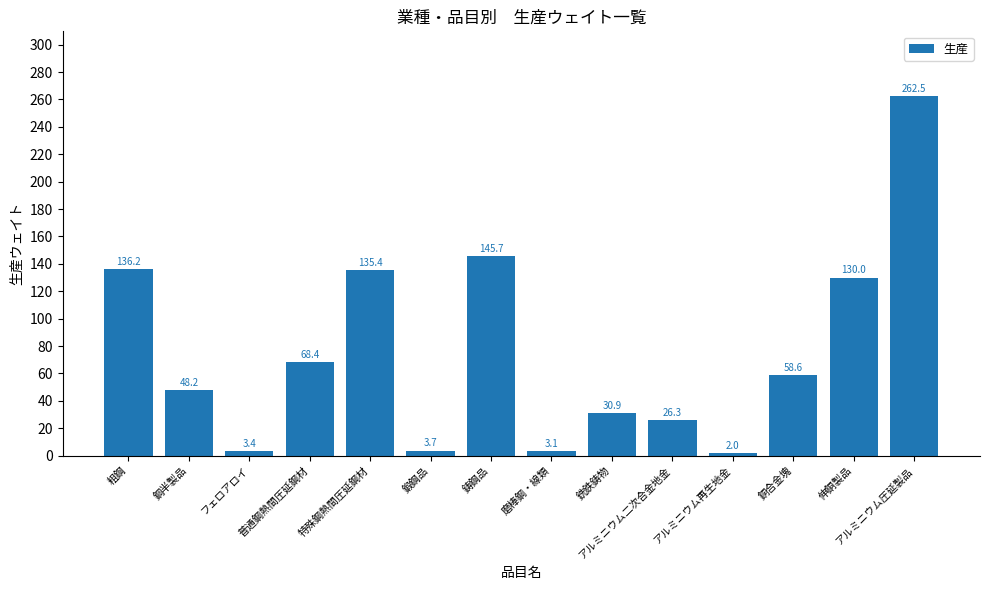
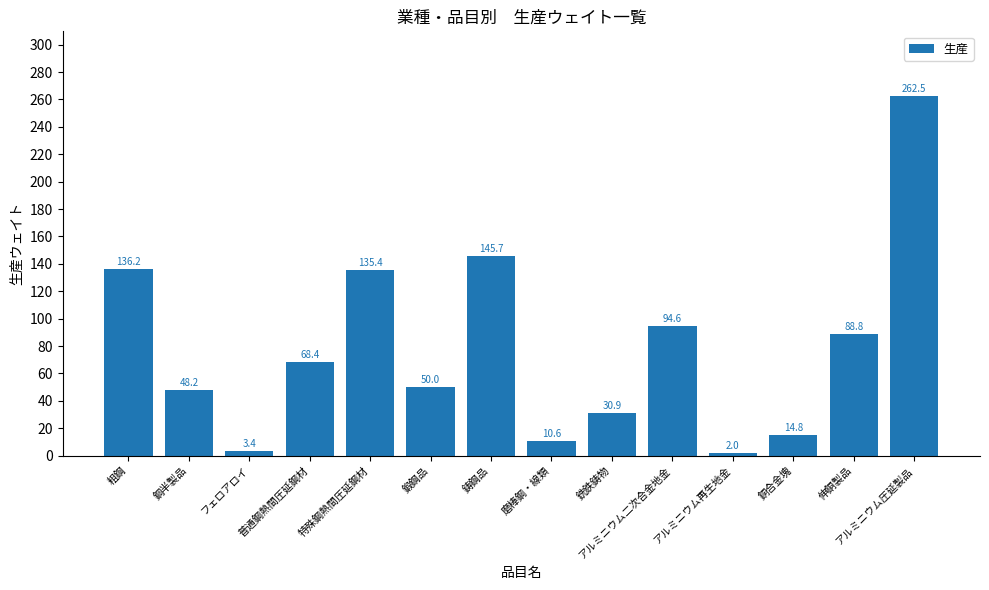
鍛鋼品: 3.7 -> 50.0
磨棒鋼・線類: 3.1 -> 10.6
アルミニウム二次合金地金: 26.3 -> 94.6
銅合金塊: 58.6 -> 14.8
伸銅製品: 130.0 -> 88.8
